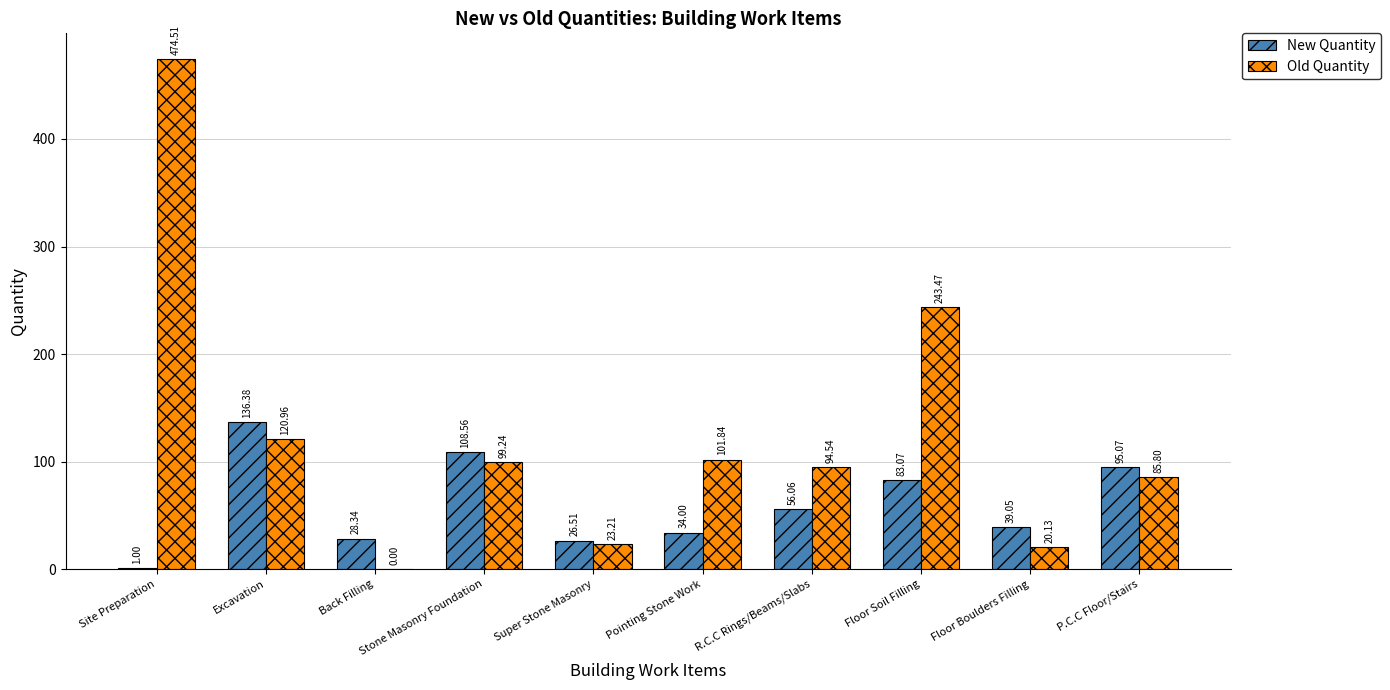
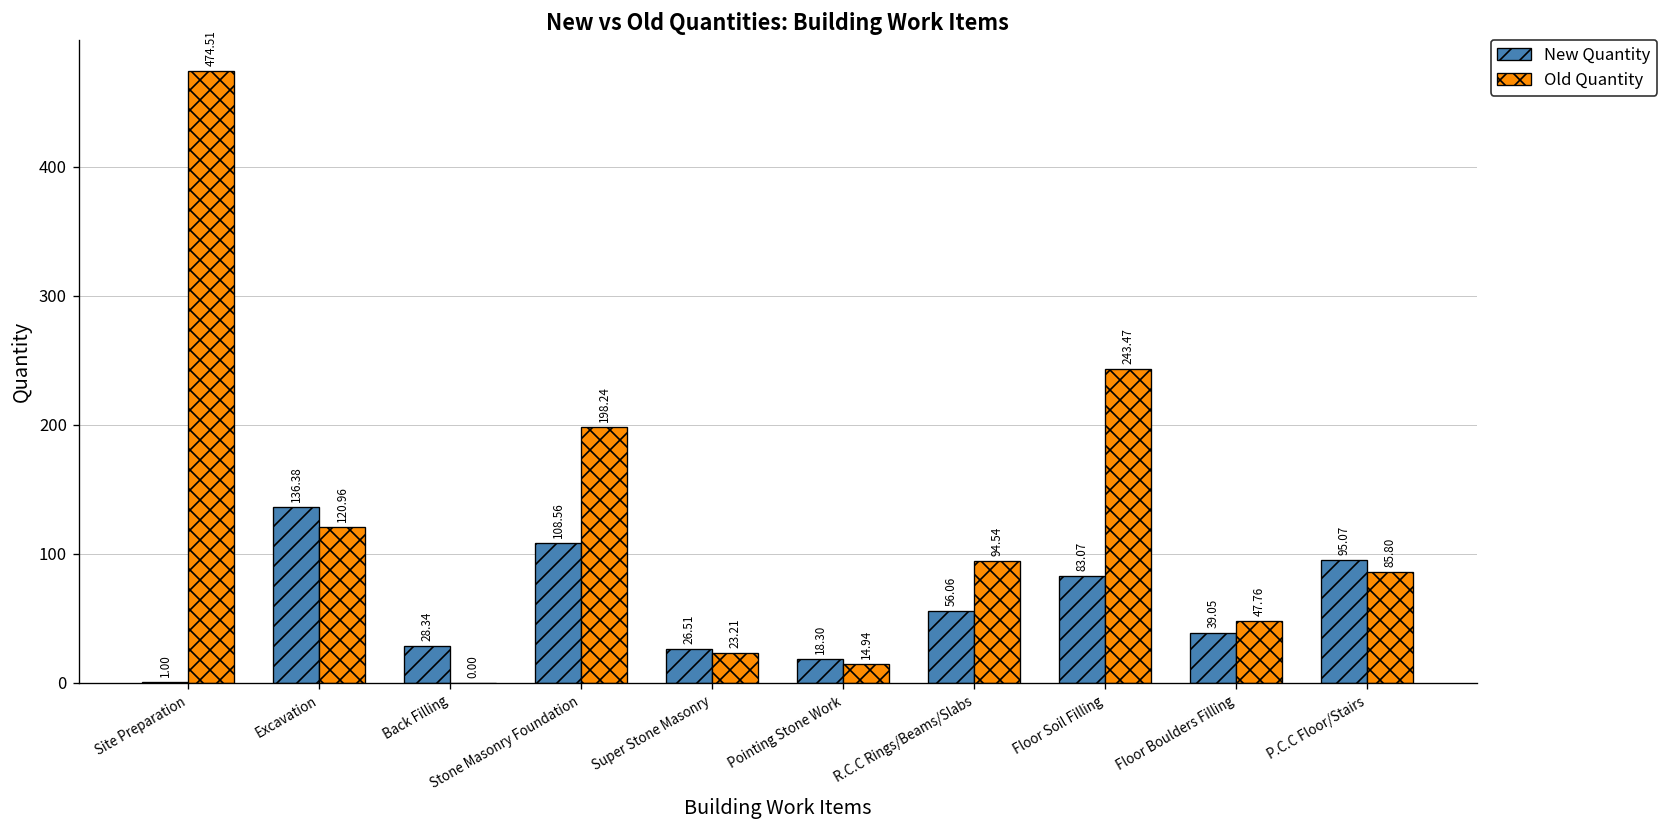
Old Quantity, Stone Masonry Foundation: 99.24 -> 198.24
New Quantity, Pointing Stone Work: 34.00 -> 18.30
Old Quantity, Pointing Stone Work: 101.84 -> 14.94
Old Quantity, Floor Boulders Filling: 20.13 -> 47.76
